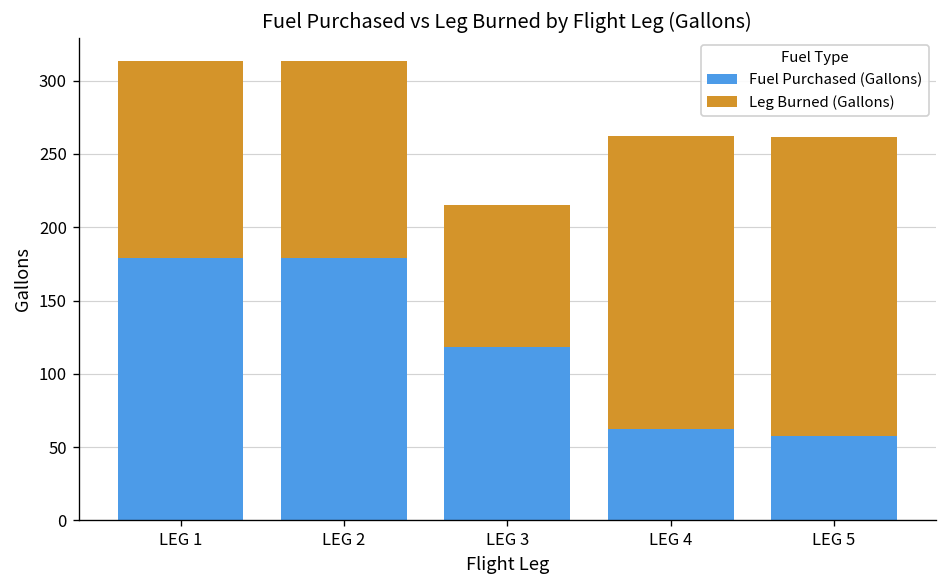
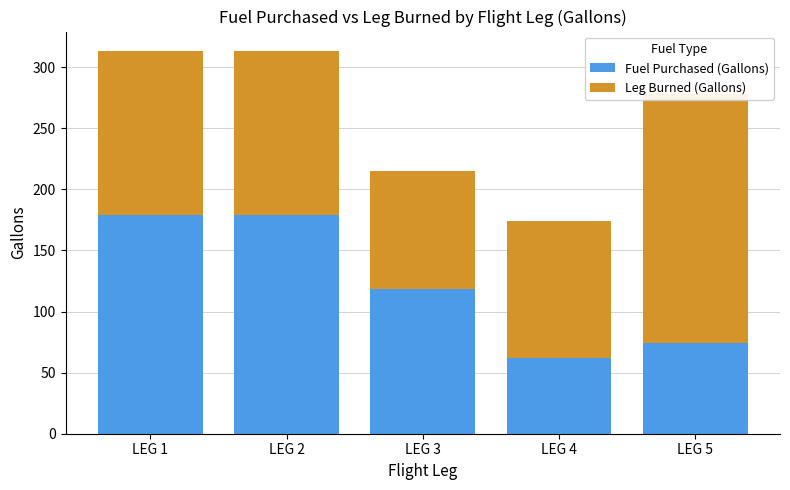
Leg Burned (Gallons), LEG 4: 200 -> 112
Fuel Purchased (Gallons), LEG 5: 58 -> 75
